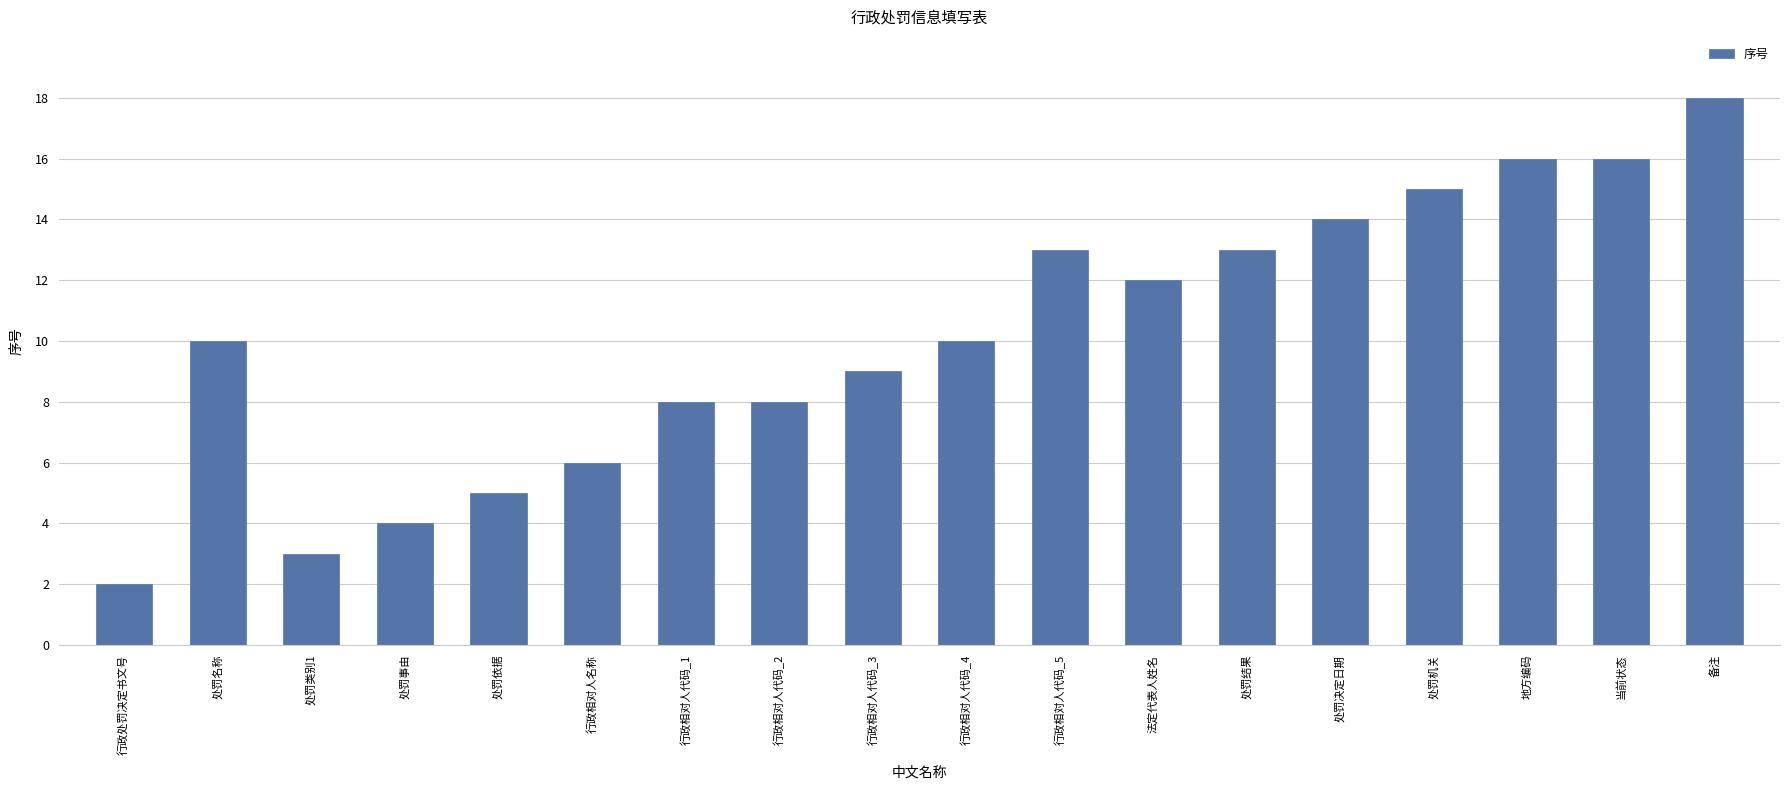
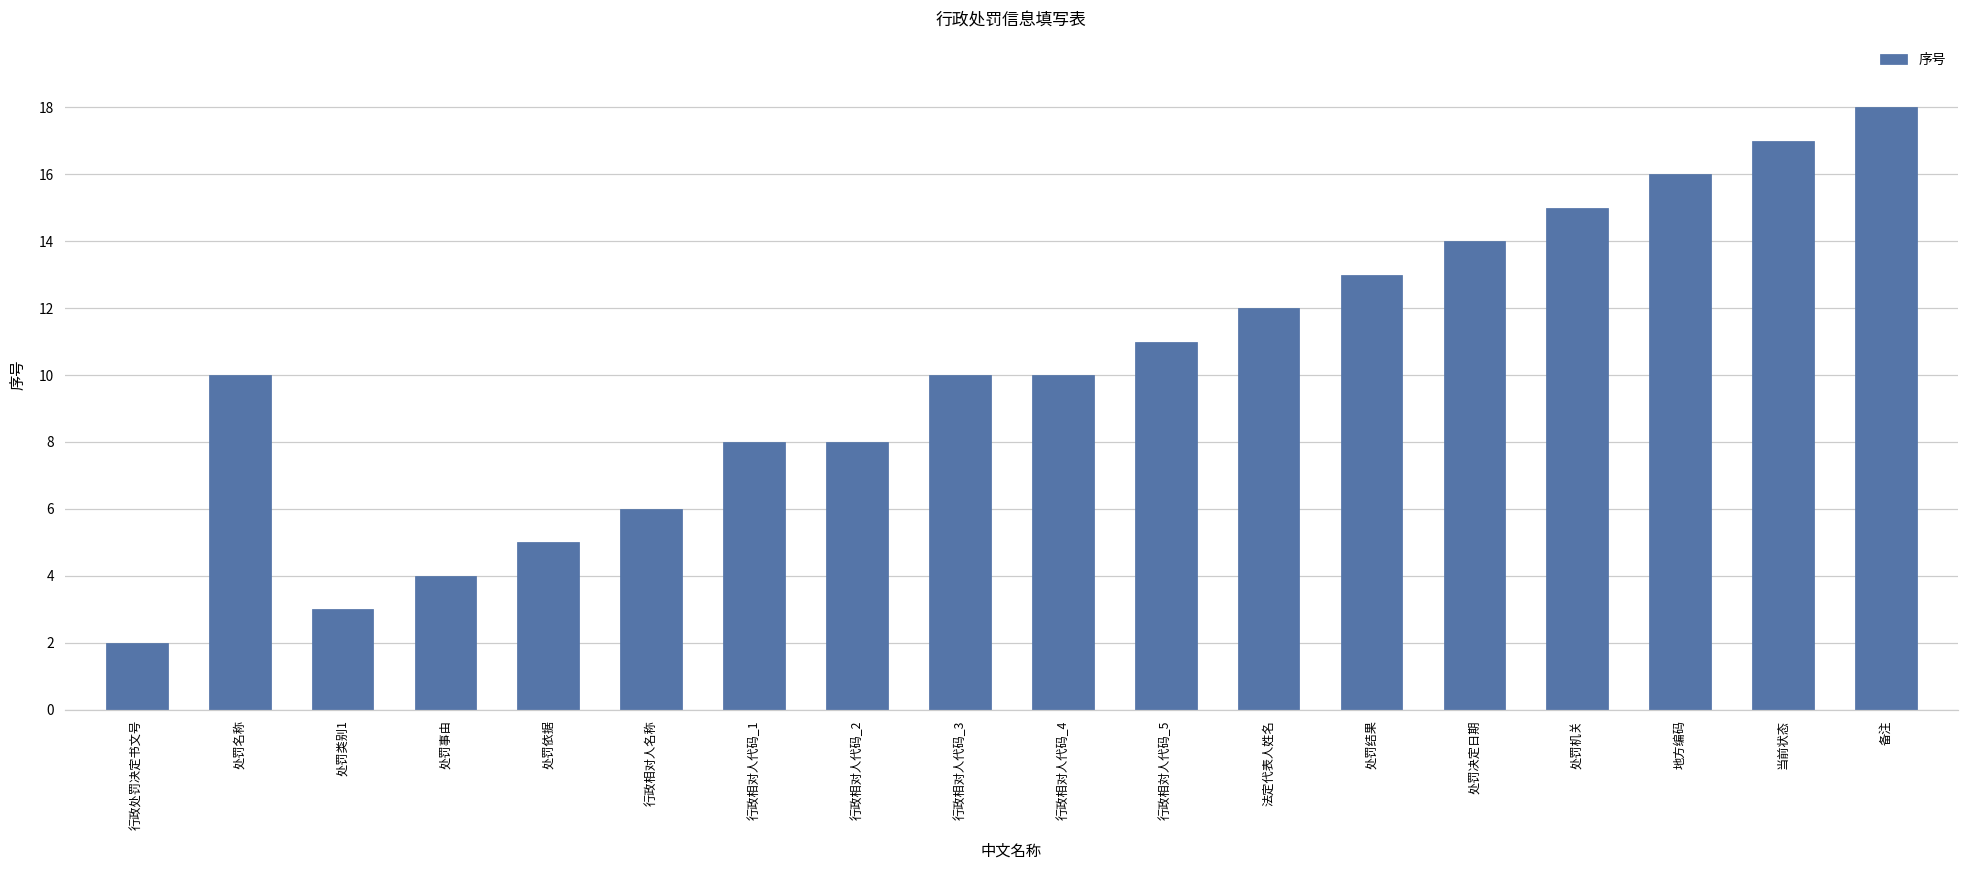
行政相对人代码_3: 9 -> 10
行政相対人代码_5: 13 -> 11
当前状态: 16 -> 17
